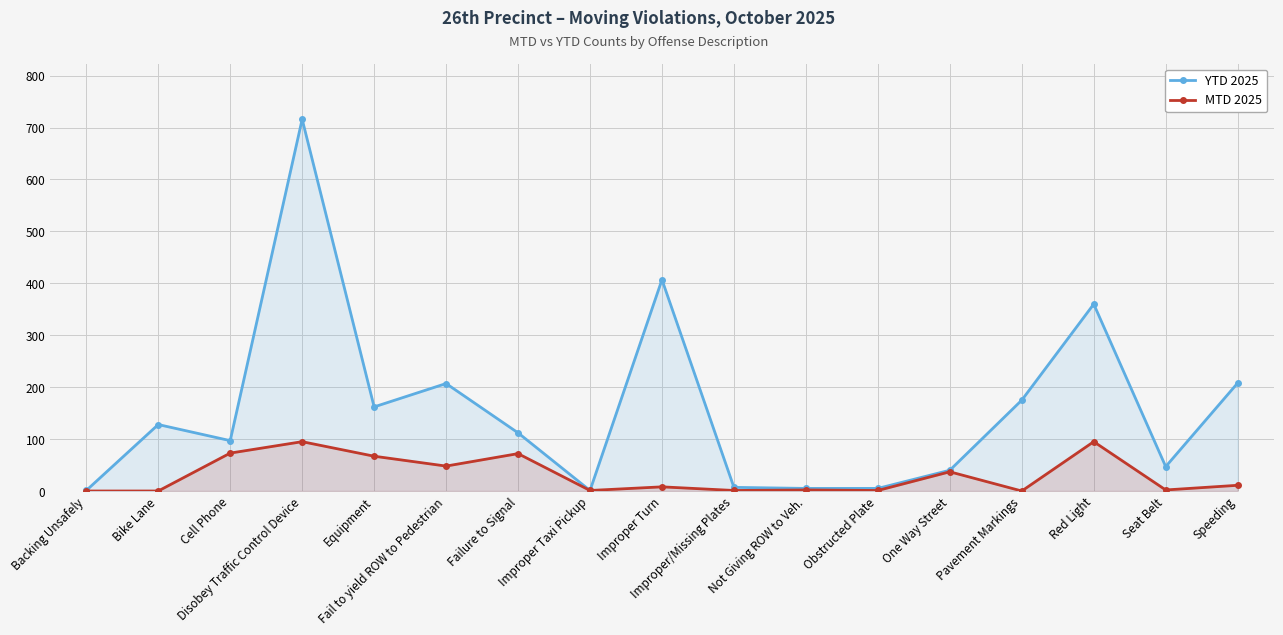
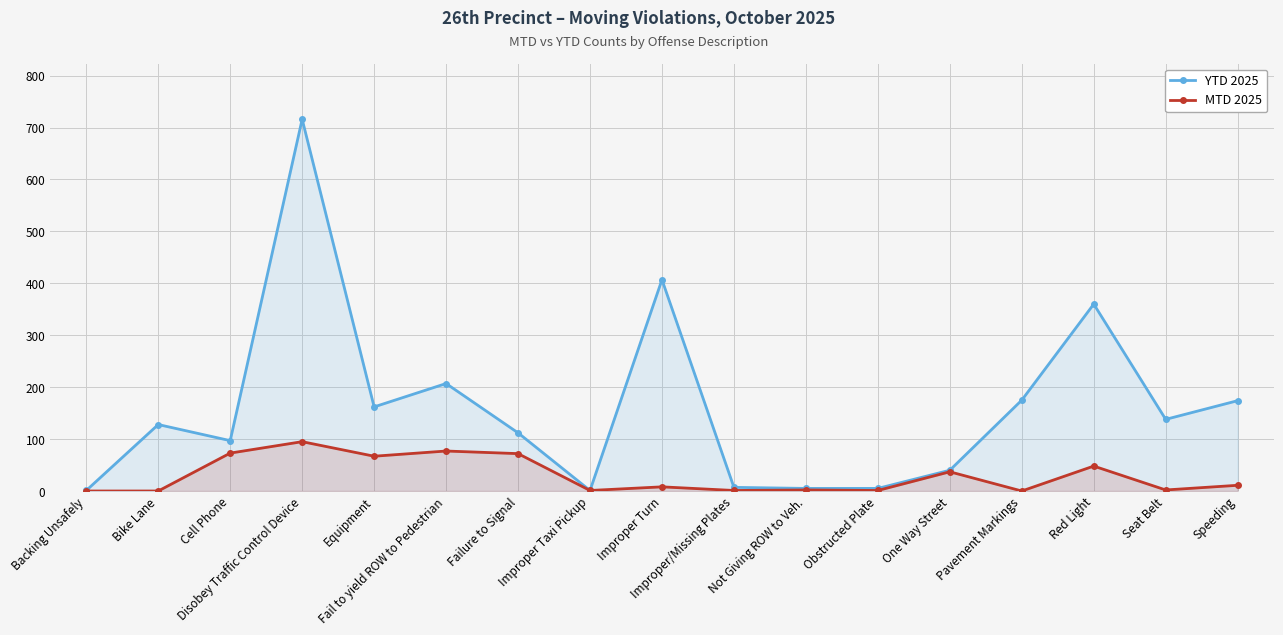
MTD 2025, Fail to yield ROW to Pedestrian: 50 -> 80
MTD 2025, Red Light: 100 -> 50
YTD 2025, Seat Belt: 50 -> 140
YTD 2025, Speeding: 210 -> 170
